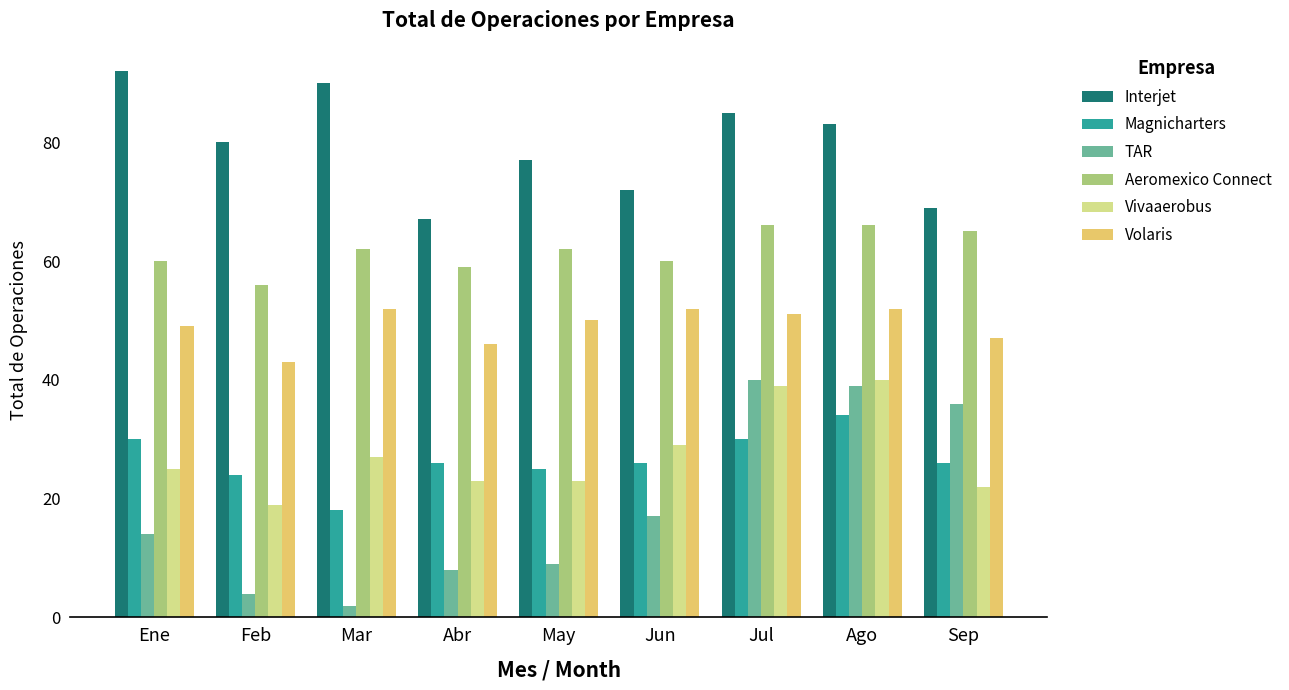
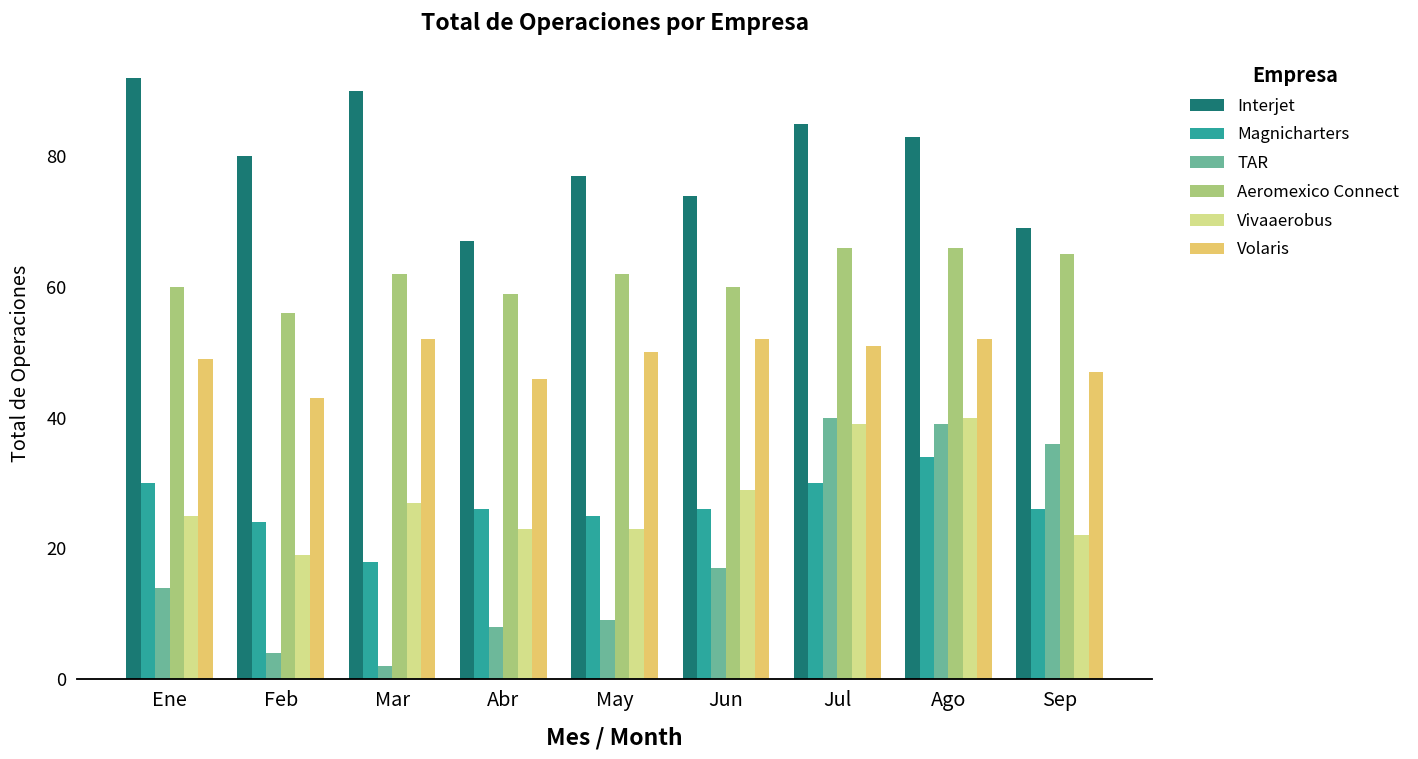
Interjet, Jun: 72 -> 74
